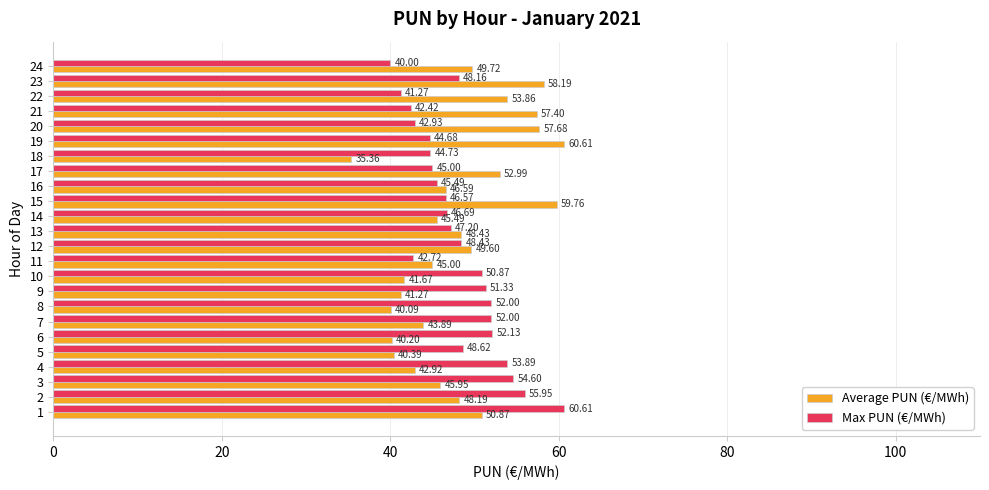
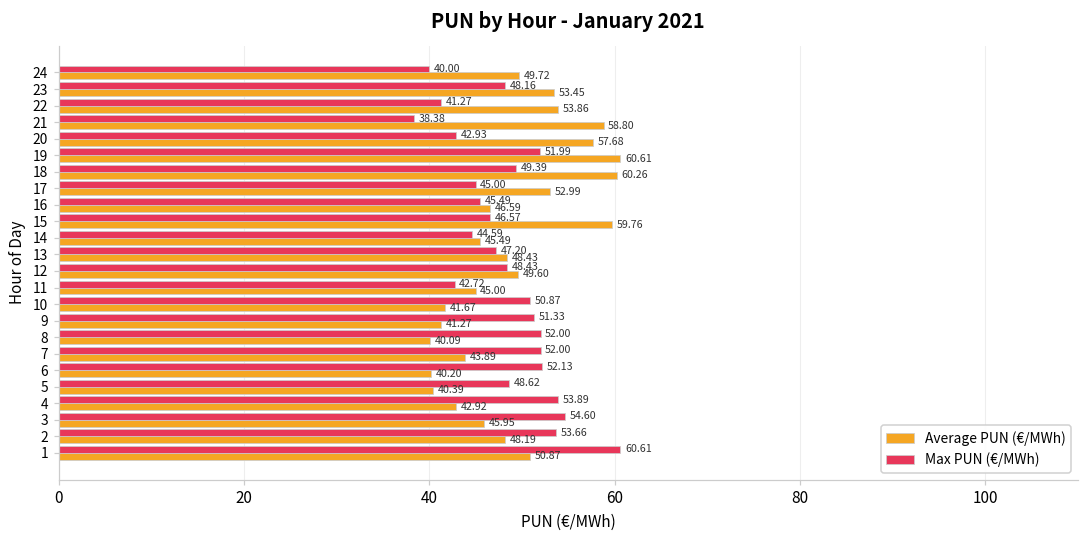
Average PUN (€/MWh), 23: 58.19 -> 53.45
Max PUN (€/MWh), 21: 42.42 -> 38.38
Average PUN (€/MWh), 21: 57.40 -> 58.80
Max PUN (€/MWh), 19: 44.68 -> 51.99
Max PUN (€/MWh), 18: 44.73 -> 49.39
Average PUN (€/MWh), 18: 35.36 -> 60.26
Max PUN (€/MWh), 14: 46.69 -> 44.59
Max PUN (€/MWh), 2: 55.95 -> 53.66
